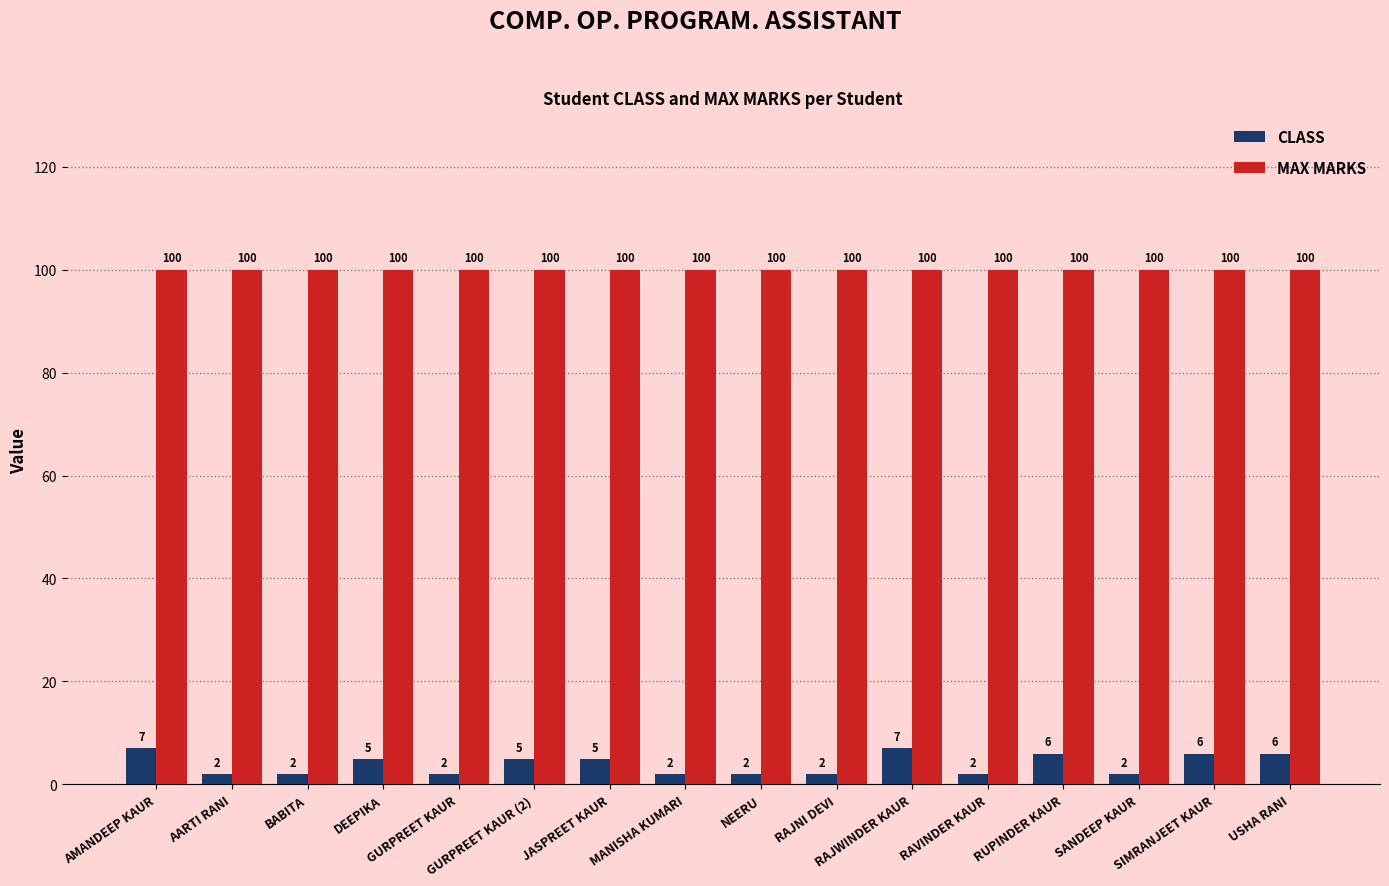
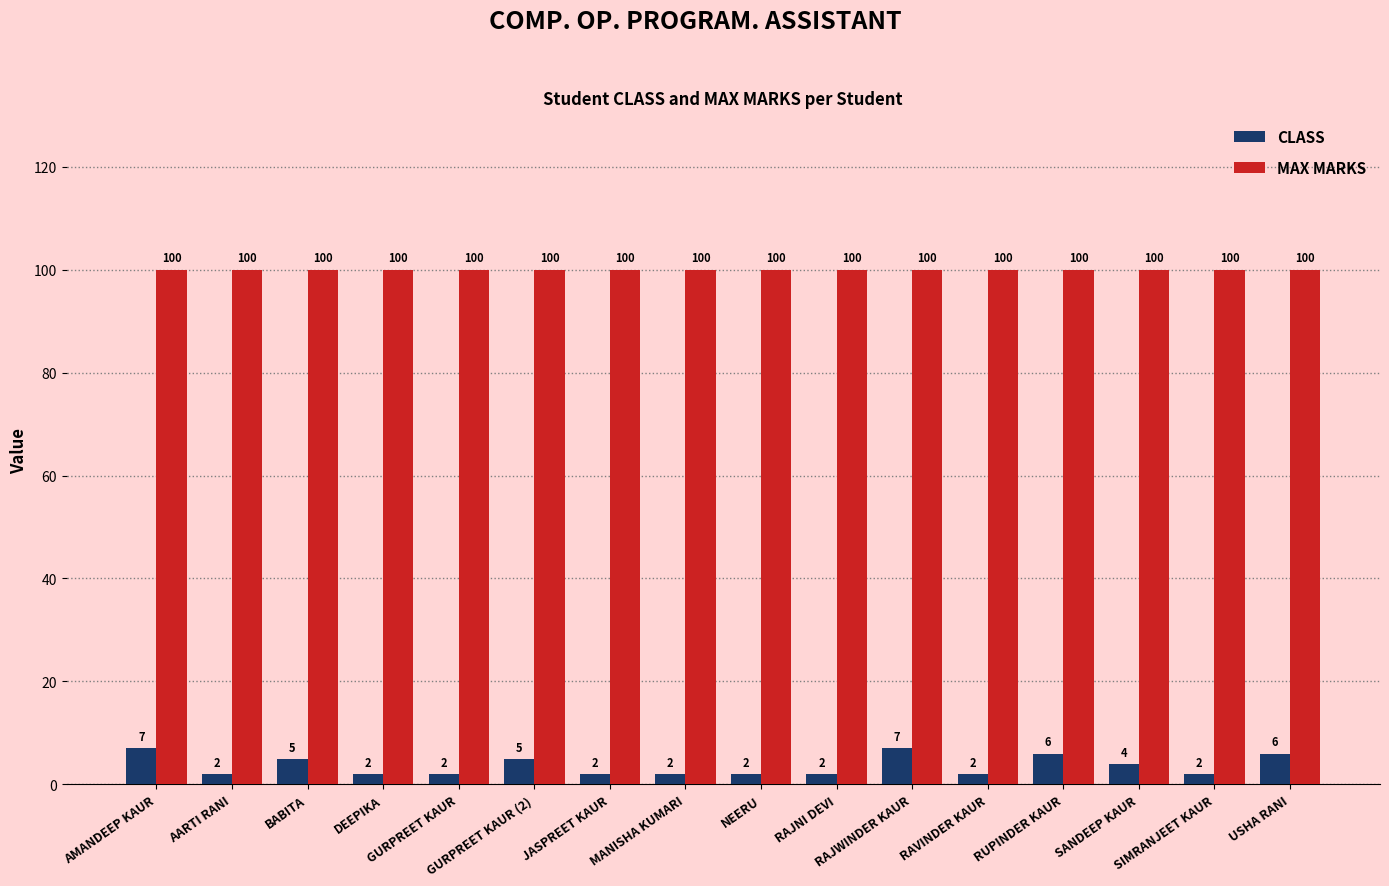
CLASS, BABITA: 2 -> 5
CLASS, DEEPIKA: 5 -> 2
CLASS, JASPREET KAUR: 5 -> 2
CLASS, SANDEEP KAUR: 2 -> 4
CLASS, SIMRANJEET KAUR: 6 -> 2
